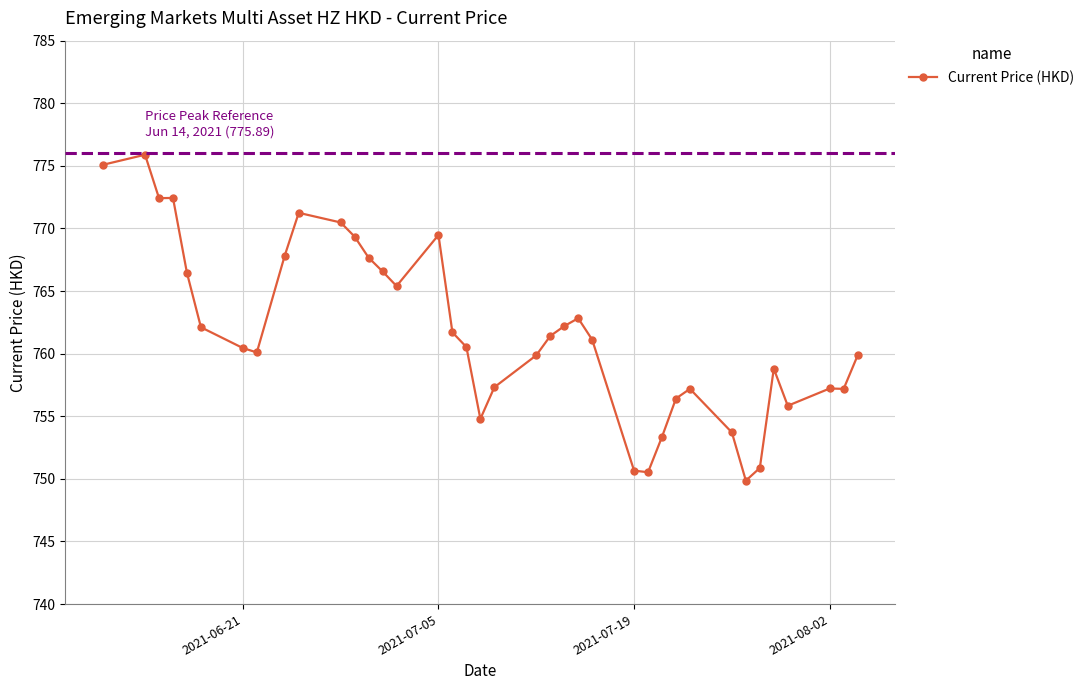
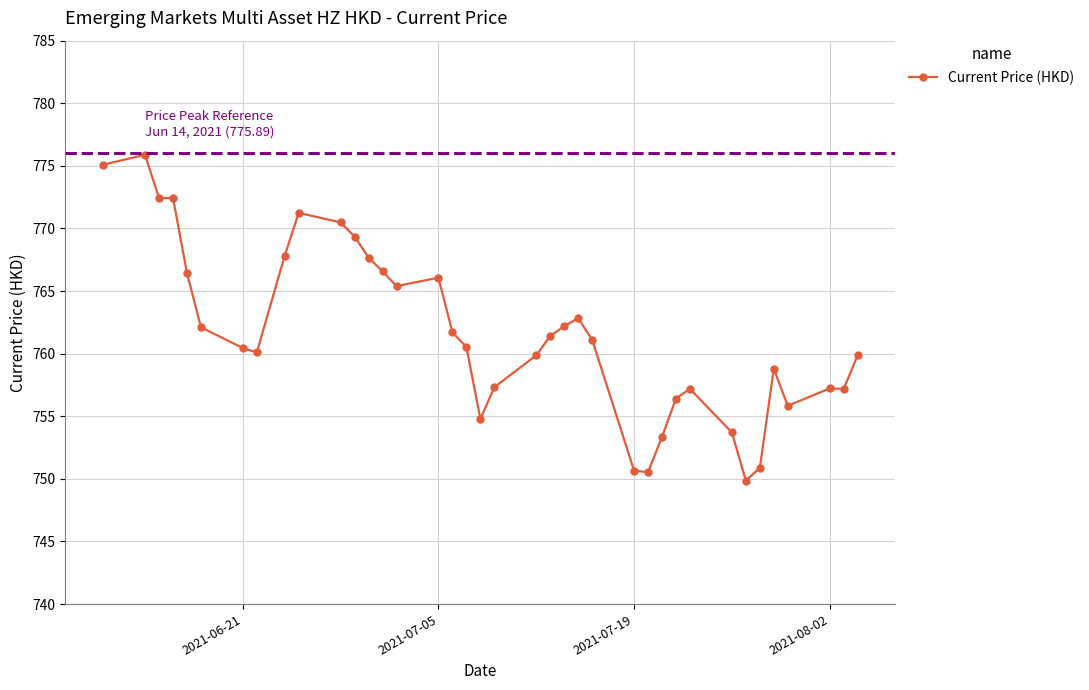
2021-07-05: 769.5 -> 766.1
